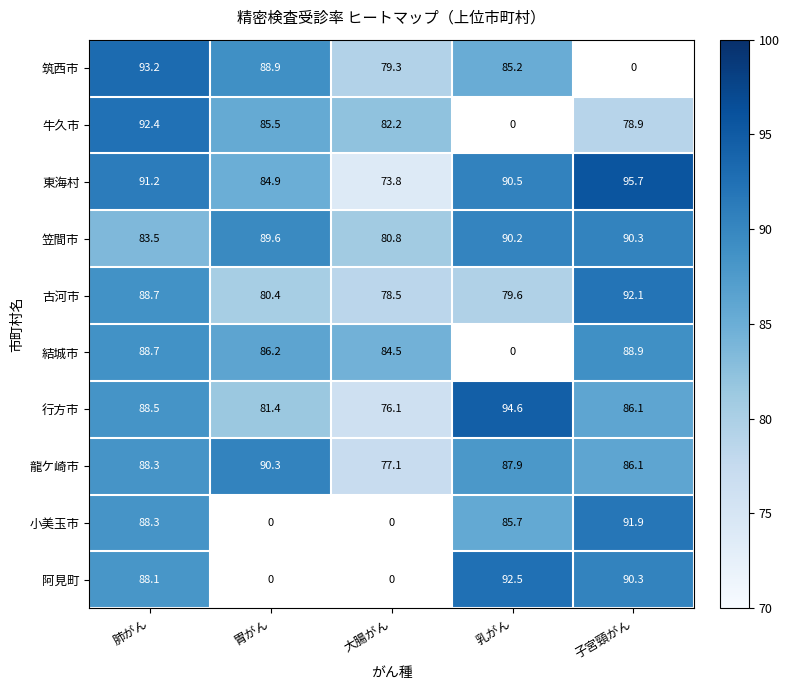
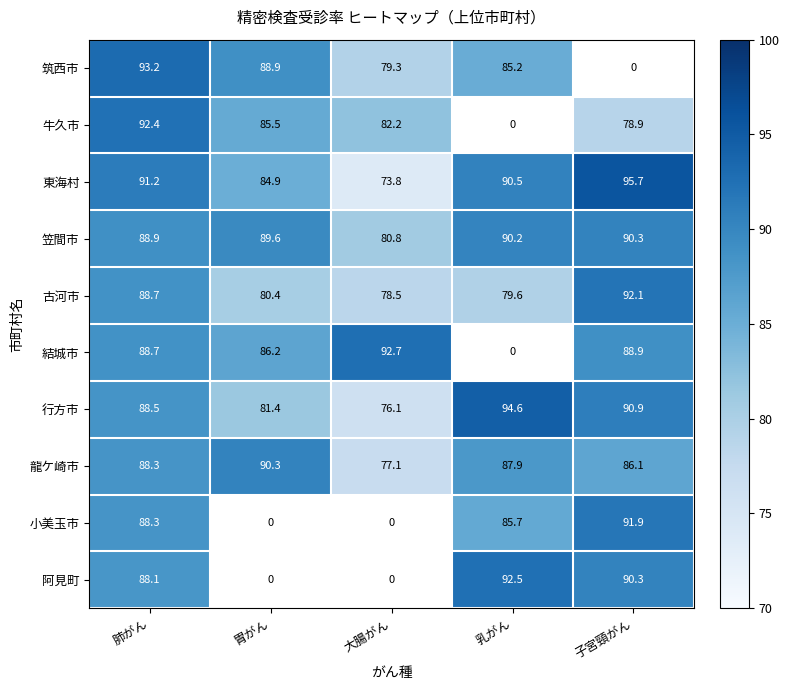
笠間市, 肺がん: 83.5 -> 88.9
結城市, 大腸がん: 84.5 -> 92.7
行方市, 子宮頸がん: 86.1 -> 90.9
